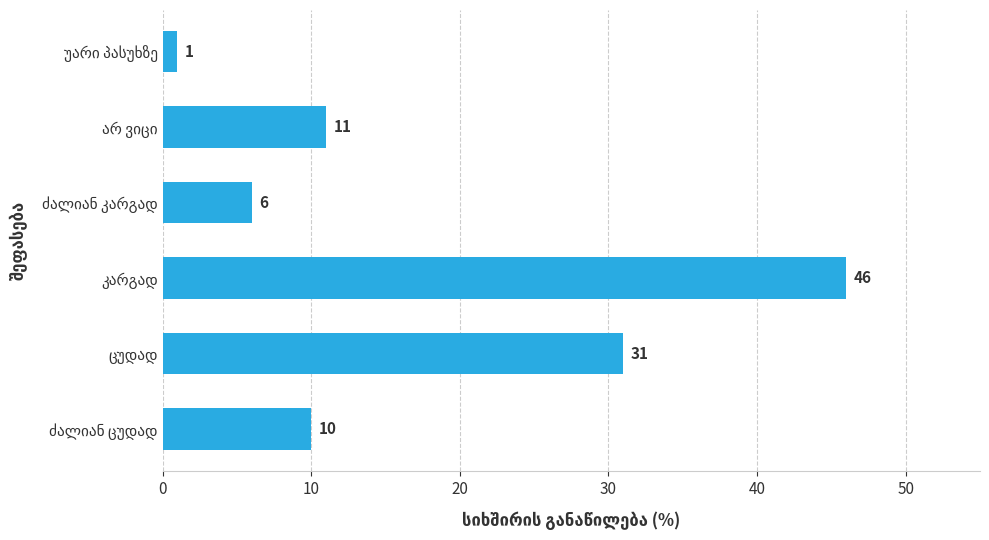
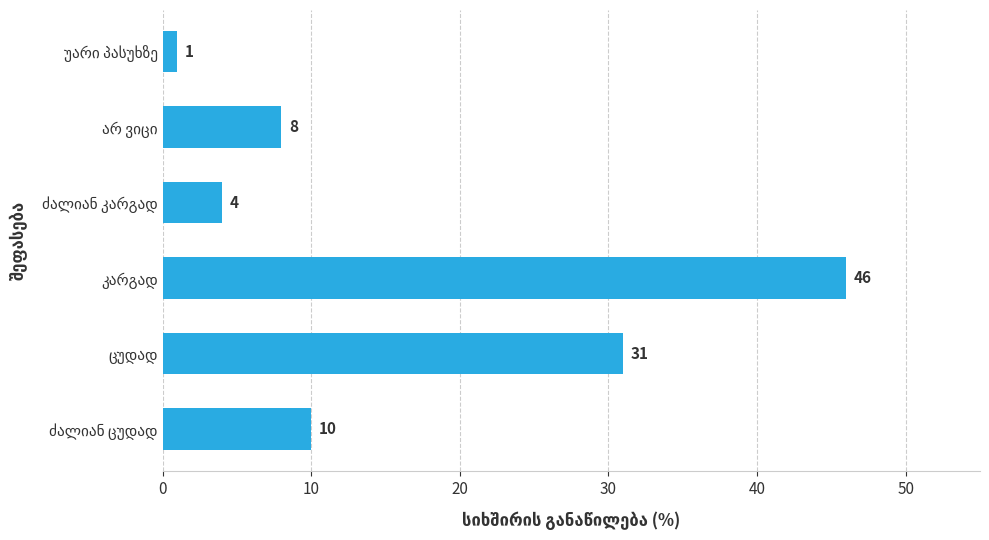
არ ვიცი: 11 -> 8
ძალიან კარგად: 6 -> 4
